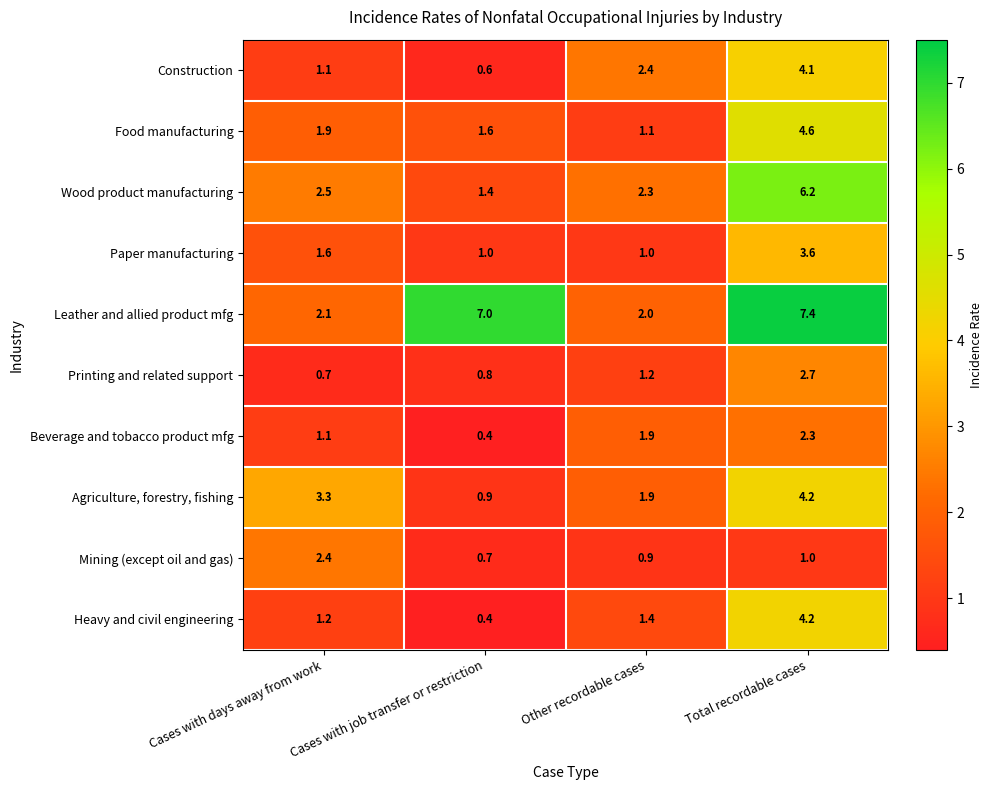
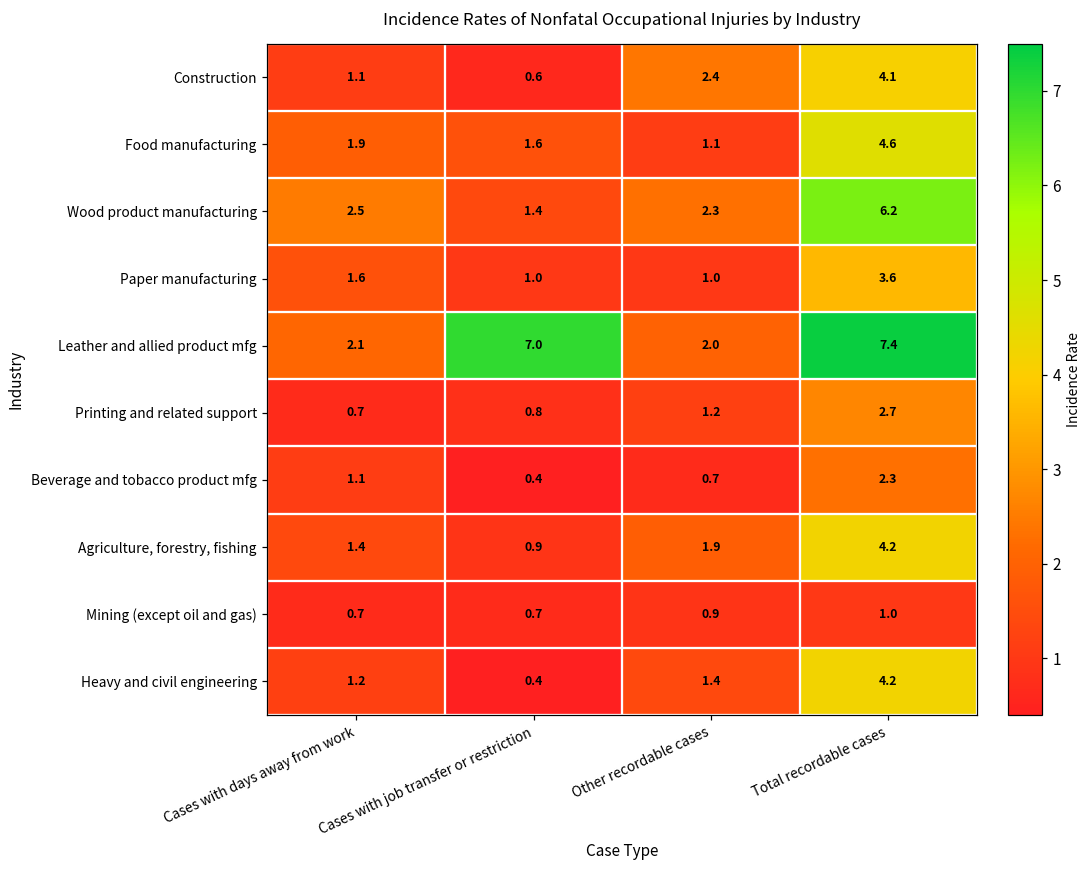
Beverage and tobacco product mfg, Other recordable cases: 1.9 -> 0.7
Agriculture, forestry, fishing, Cases with days away from work: 3.3 -> 1.4
Mining (except oil and gas), Cases with days away from work: 2.4 -> 0.7
